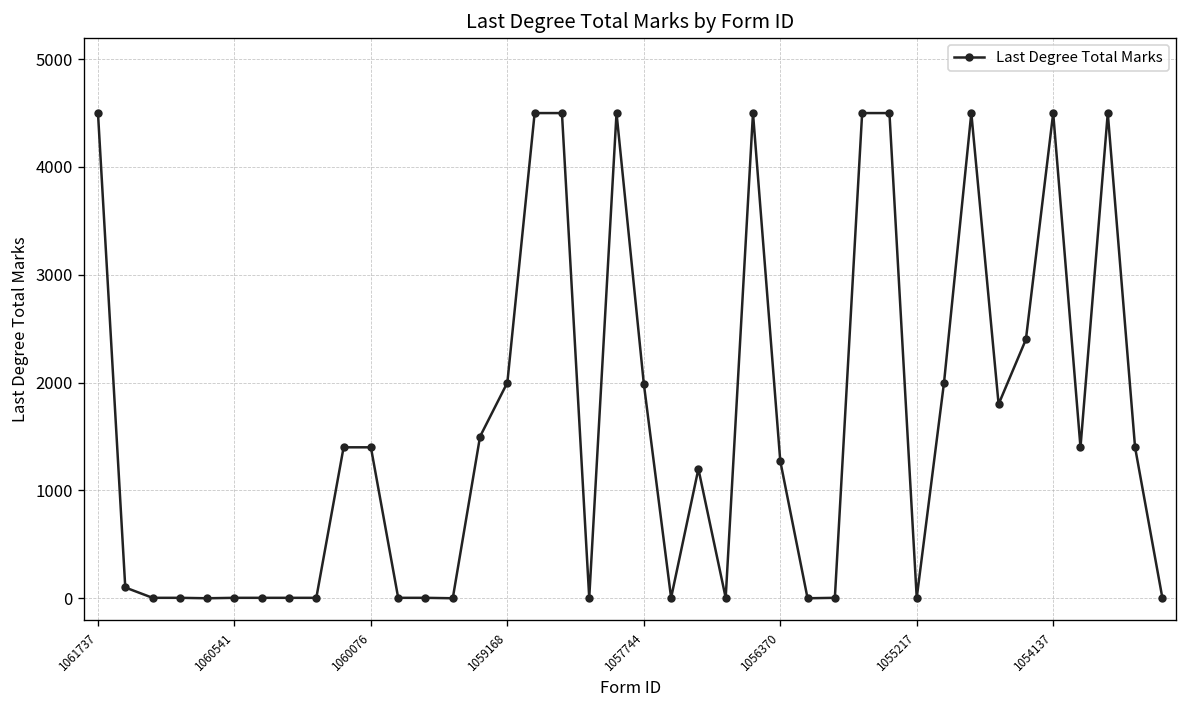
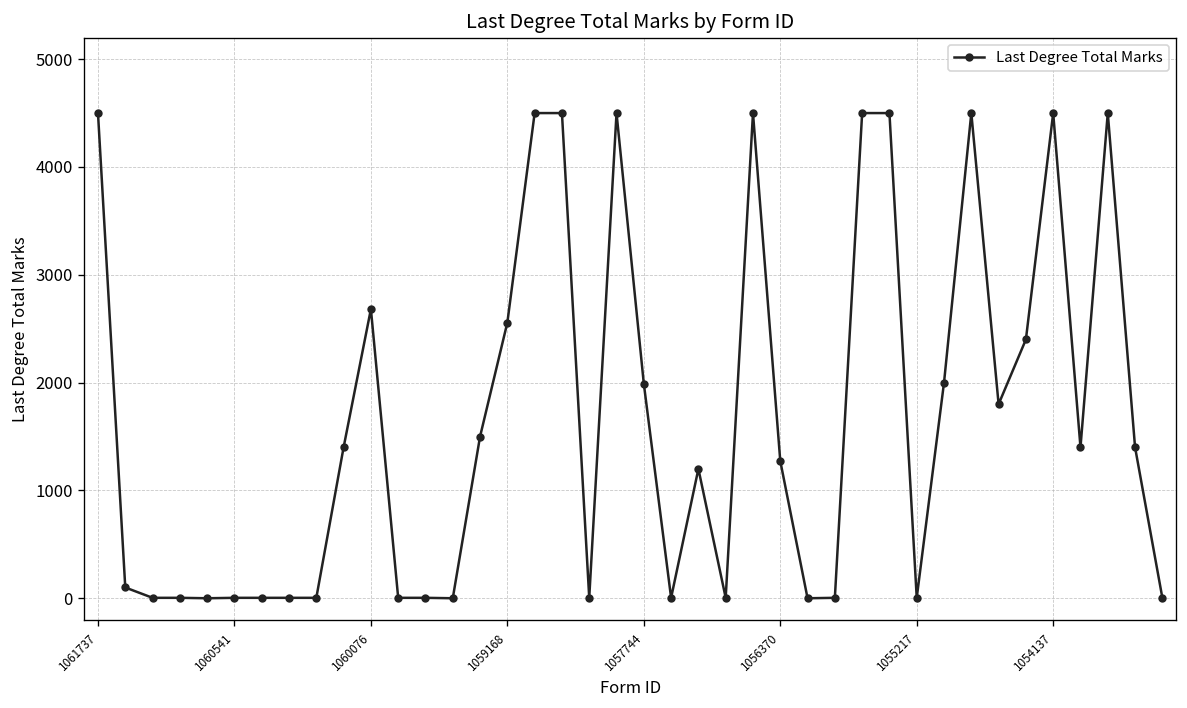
1060076: 1400 -> 2700
1059168: 2000 -> 2600
